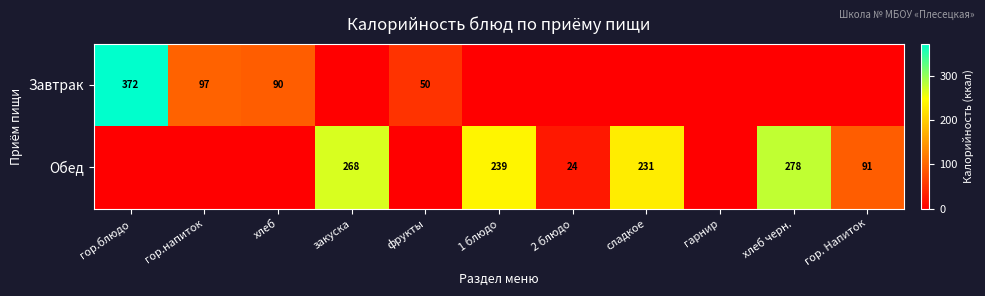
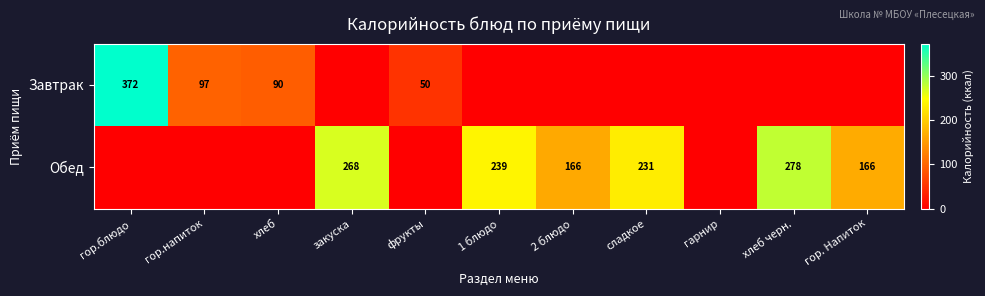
Обед, 2 блюдо: 24 -> 166
Обед, гор. Напиток: 91 -> 166
